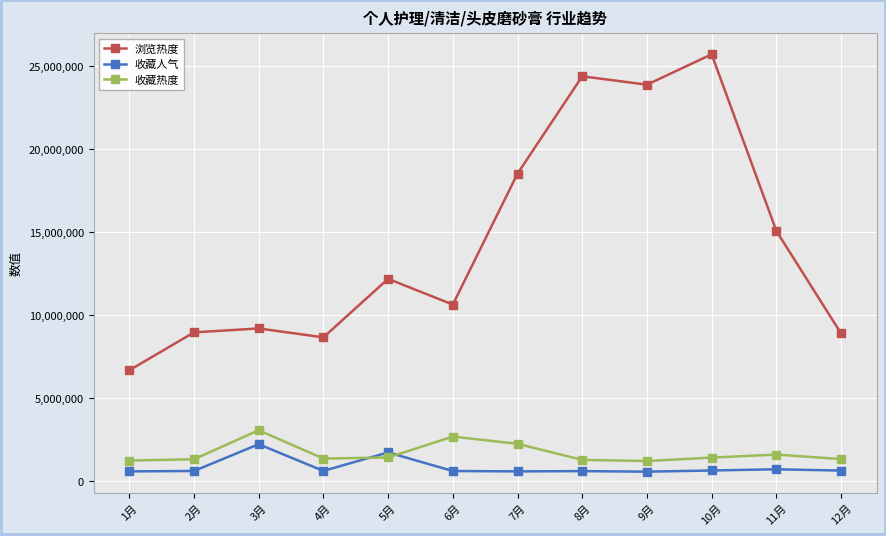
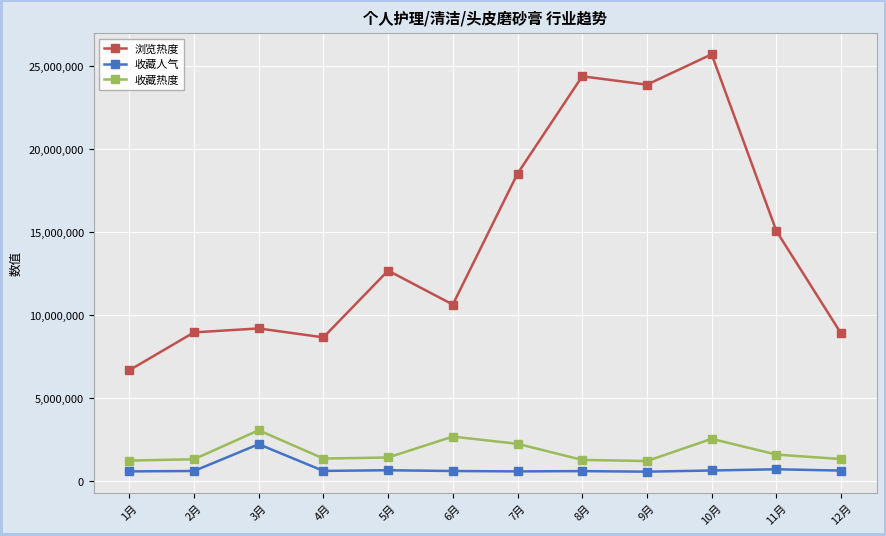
浏览热度, 5月: 12,200,000 -> 12,700,000
收藏人气, 5月: 1,700,000 -> 700,000
收藏热度, 10月: 1,400,000 -> 2,600,000
